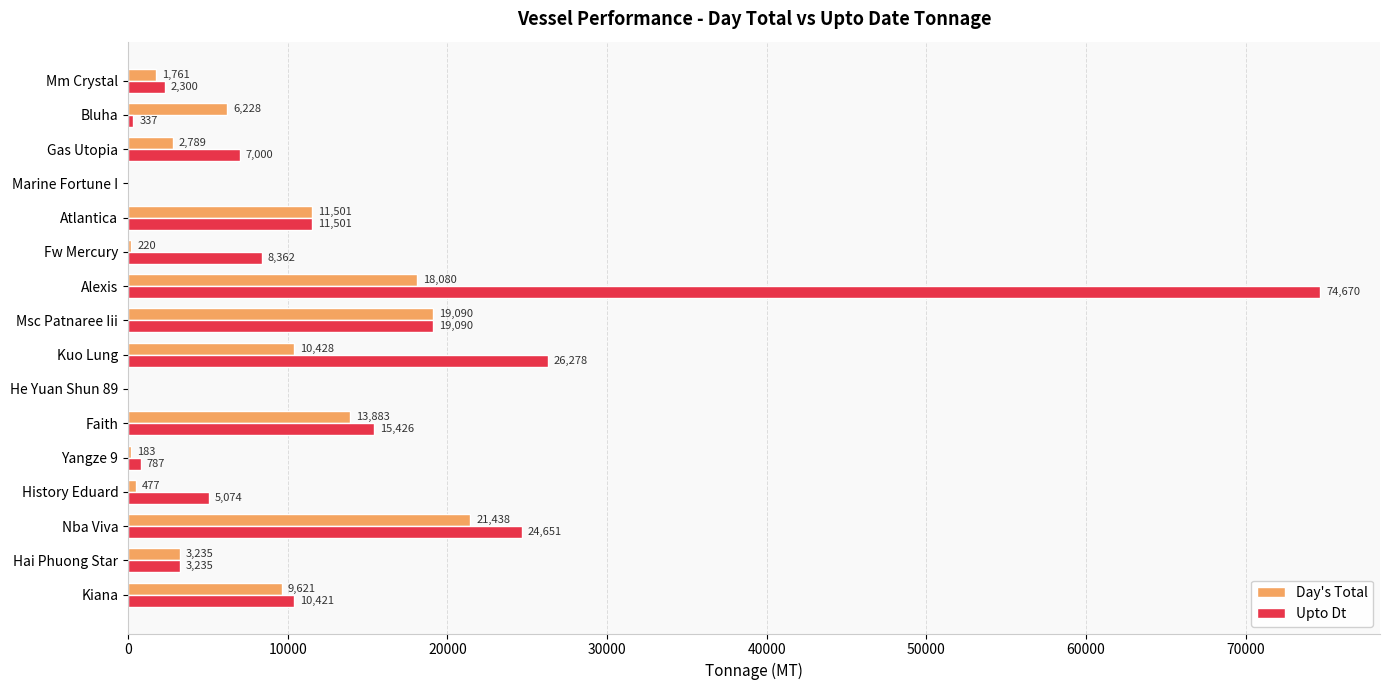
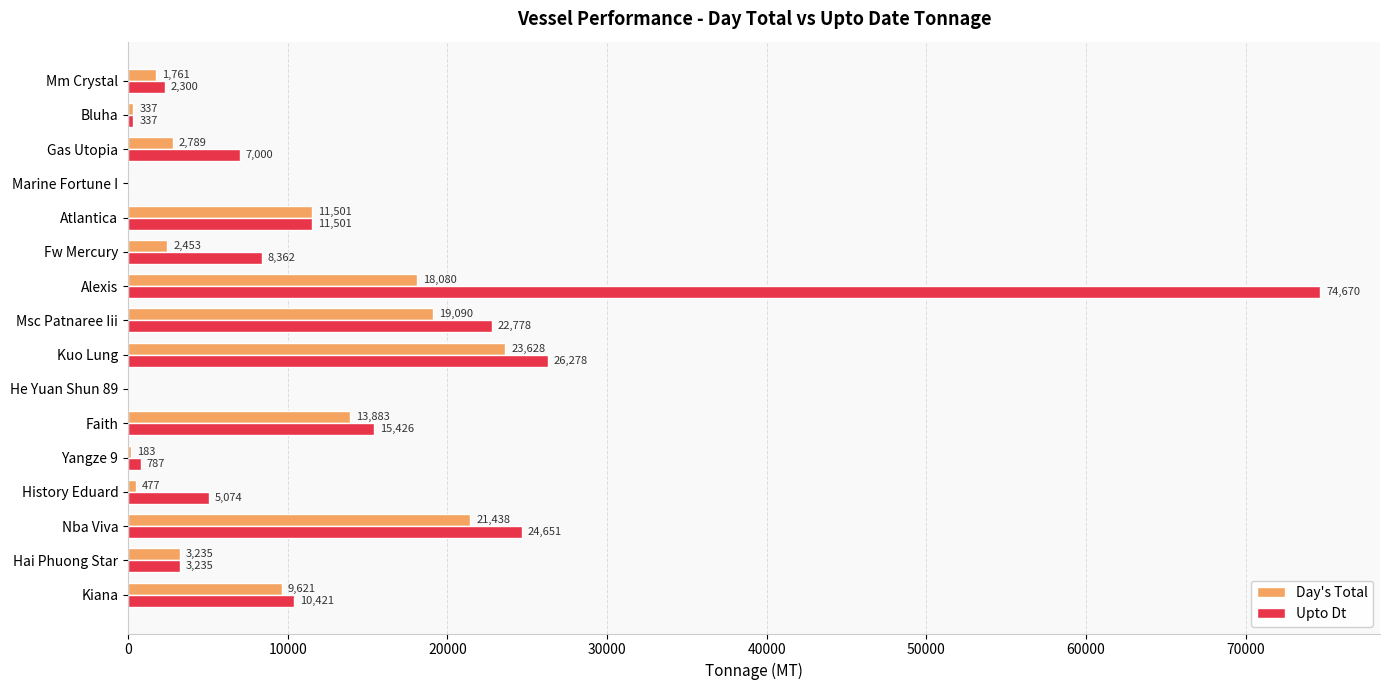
Day's Total, Bluha: 6,228 -> 337
Day's Total, Fw Mercury: 220 -> 2,453
Upto Dt, Msc Patnaree Iii: 19,090 -> 22,778
Day's Total, Kuo Lung: 10,428 -> 23,628
